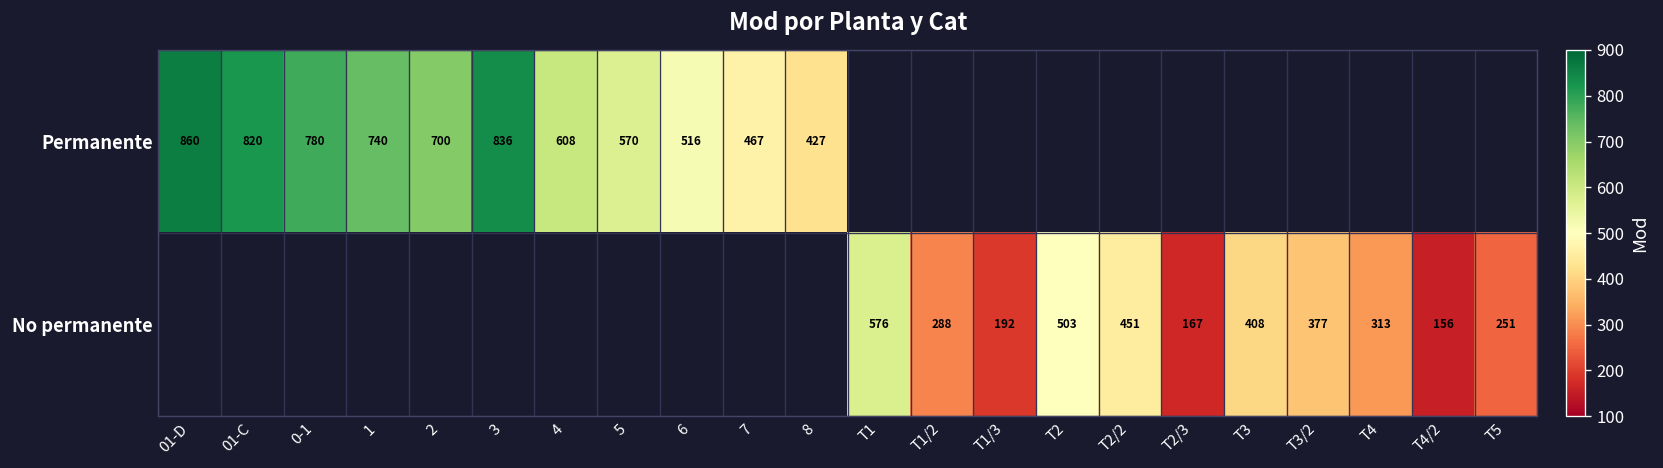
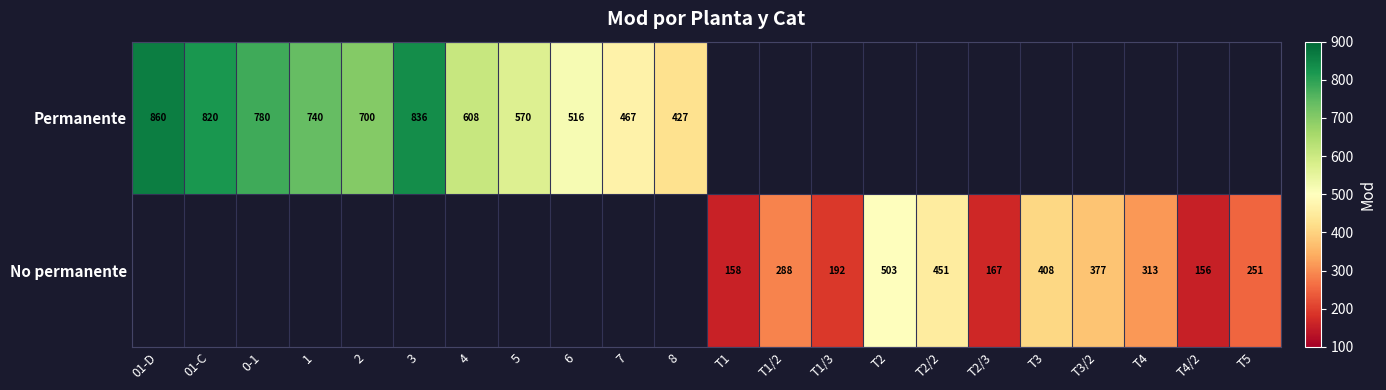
No permanente, T1: 576 -> 158
